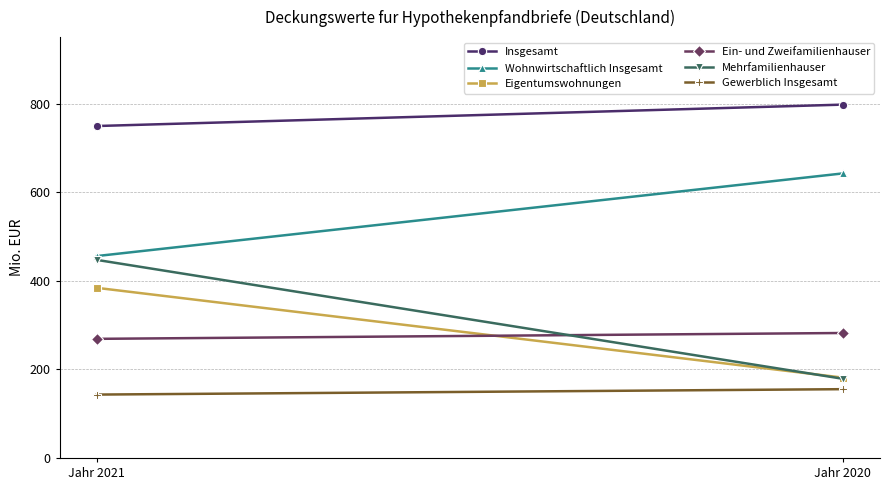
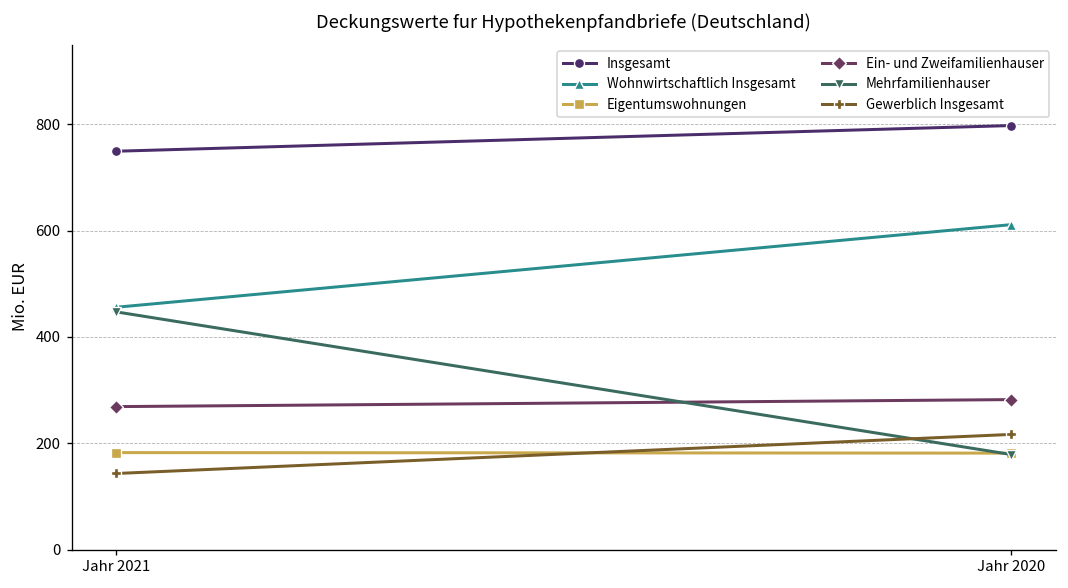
Eigentumswohnungen, Jahr 2021: 380 -> 180
Wohnwirtschaftlich Insgesamt, Jahr 2020: 640 -> 610
Gewerblich Insgesamt, Jahr 2020: 160 -> 220
